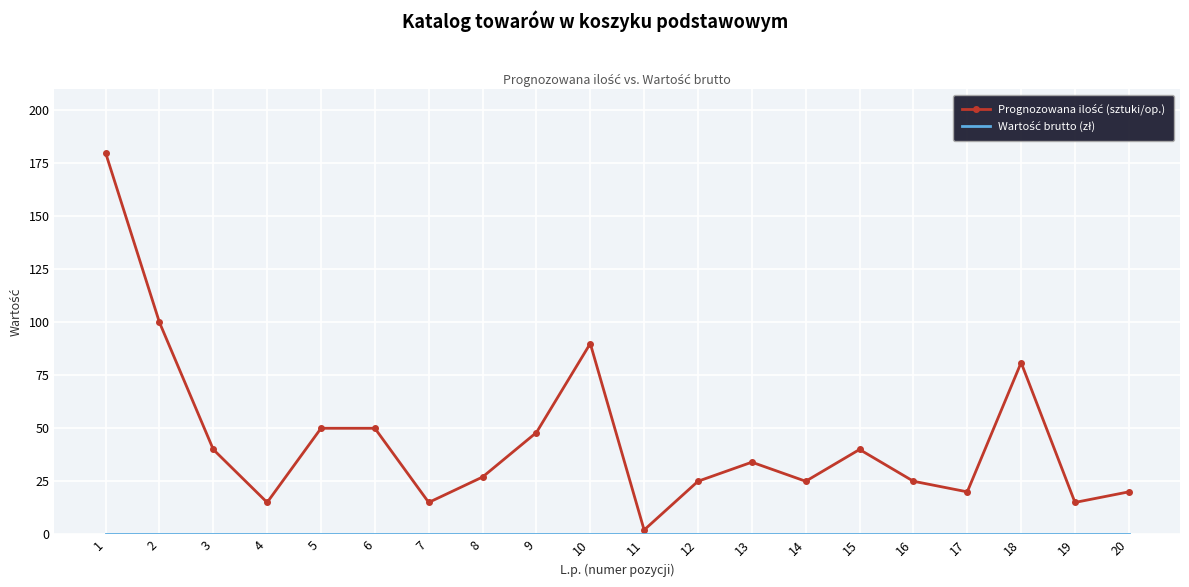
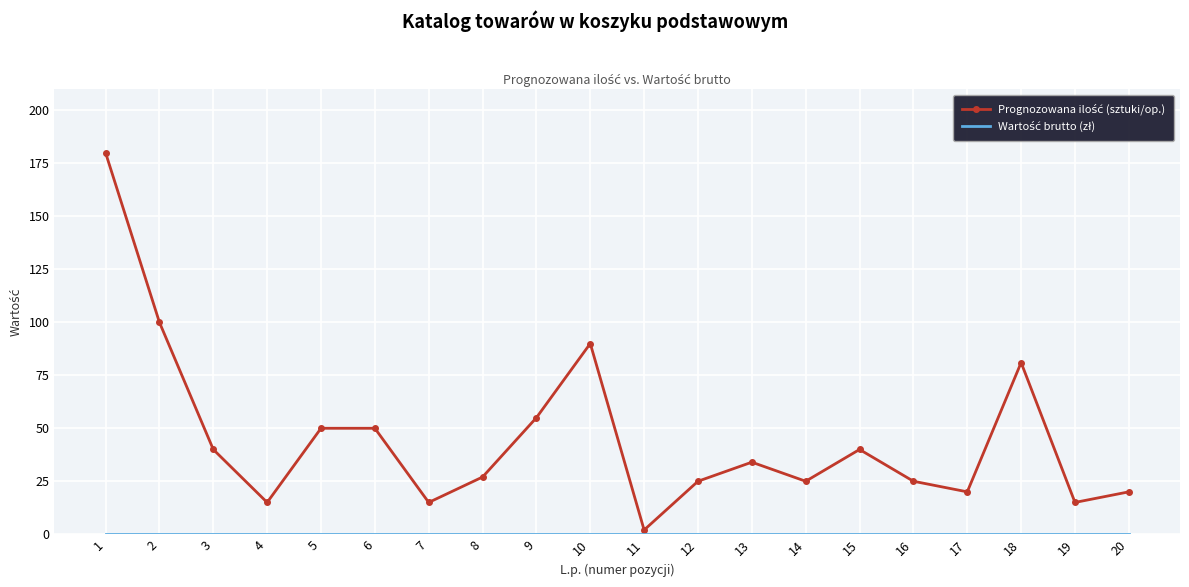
Prognozowana ilość (sztuki/op.), 9: 48 -> 55
